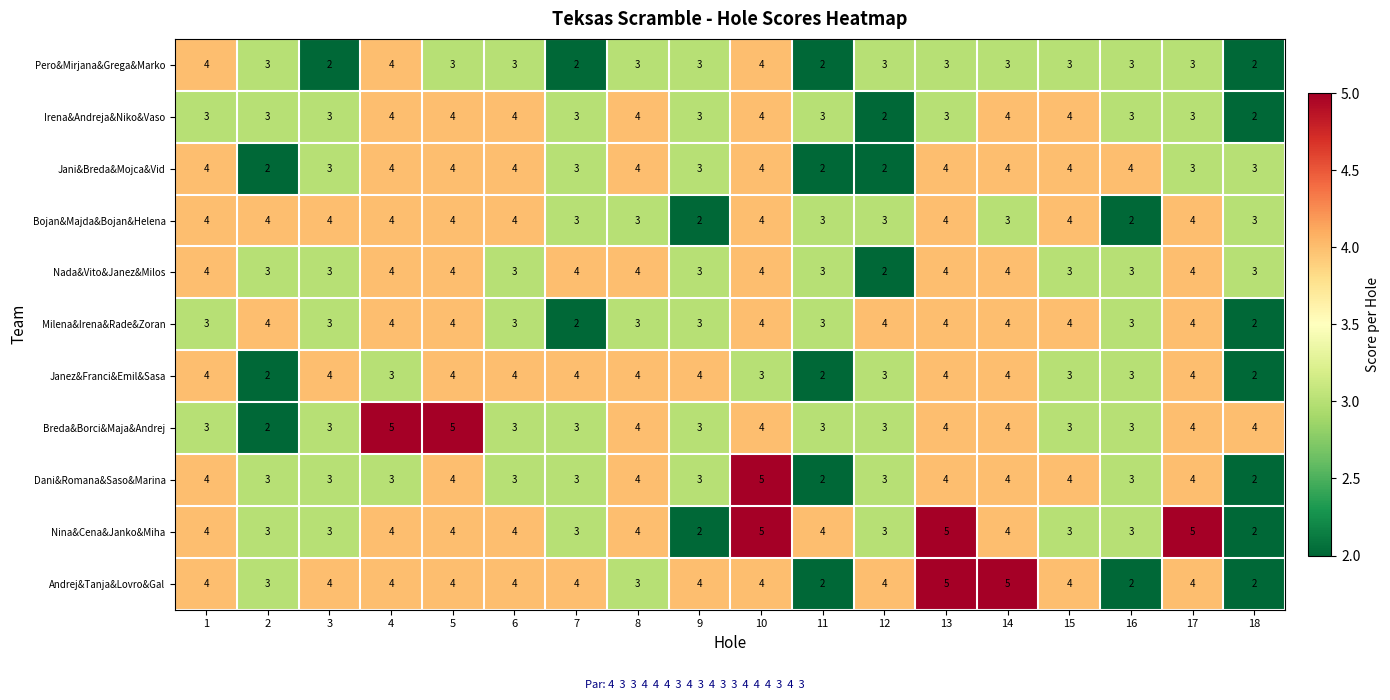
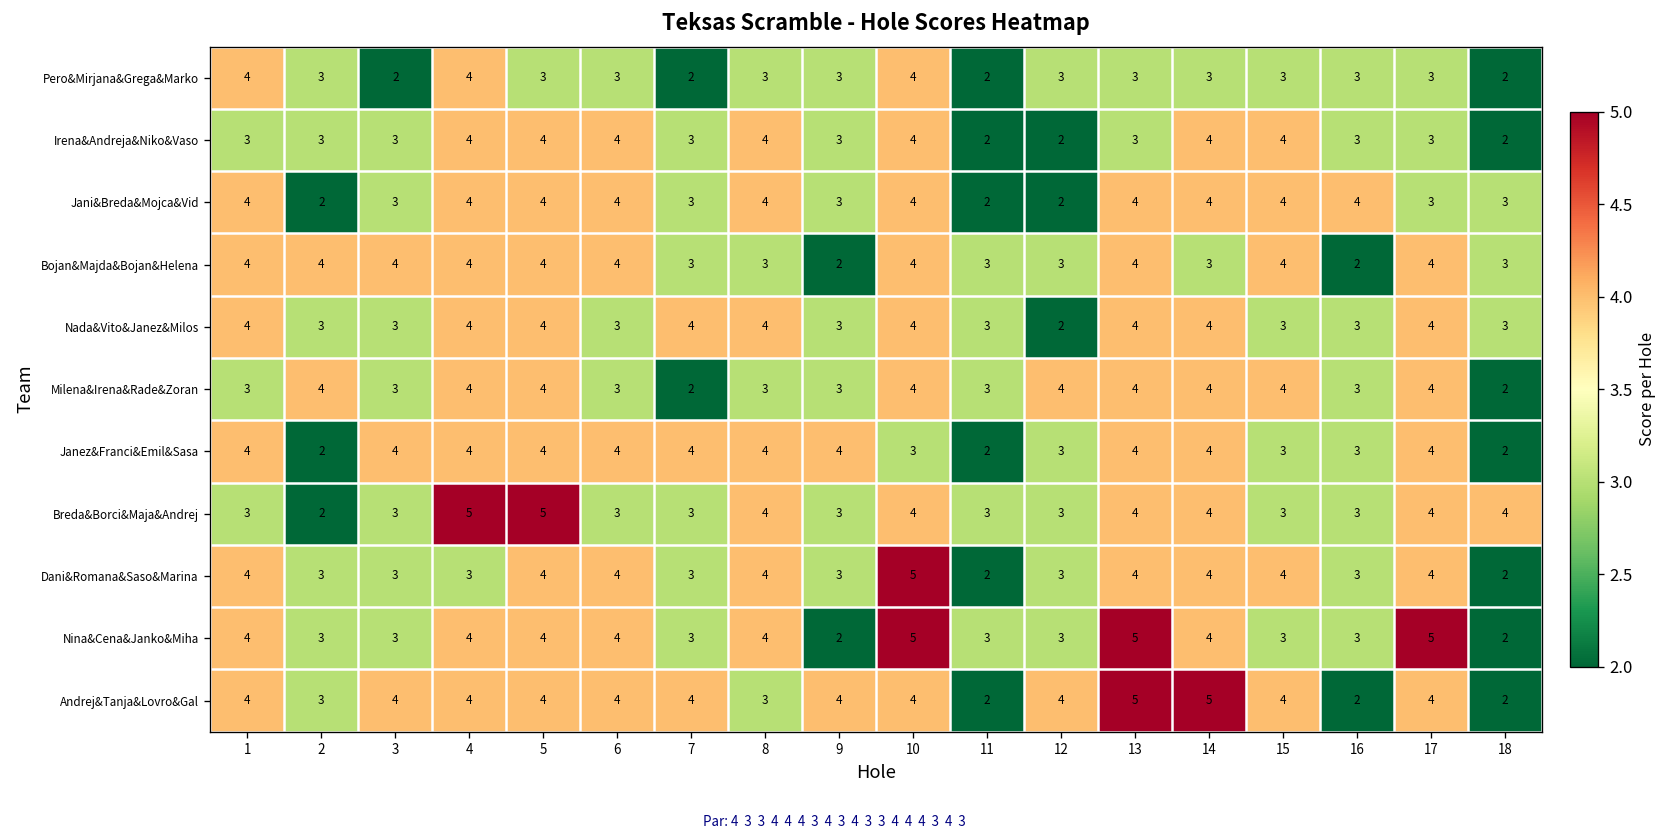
Irena&Andreja&Niko&Vaso, 11: 3 -> 2
Janez&Franci&Emil&Sasa, 4: 3 -> 4
Dani&Romana&Saso&Marina, 6: 3 -> 4
Nina&Cena&Janko&Miha, 11: 4 -> 3
